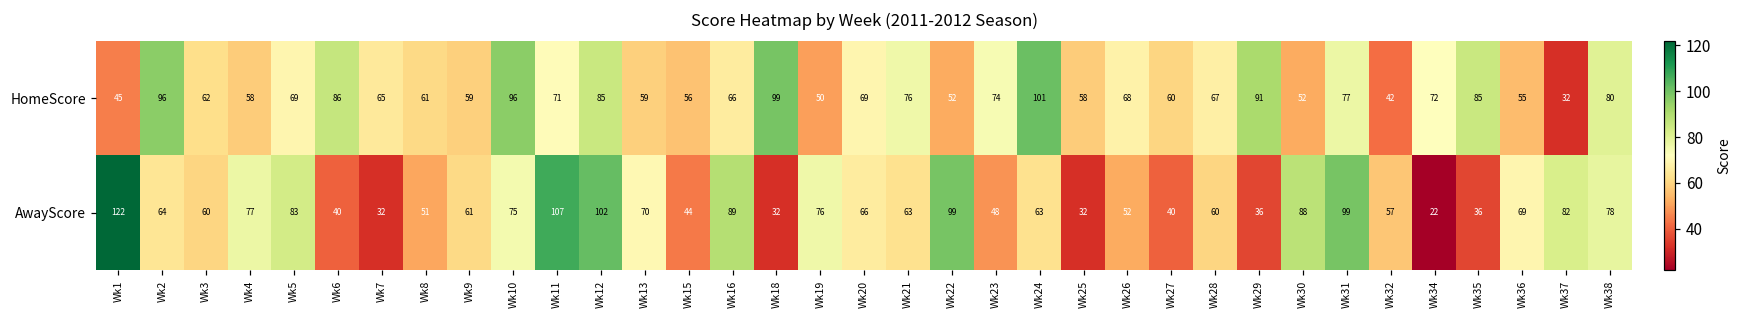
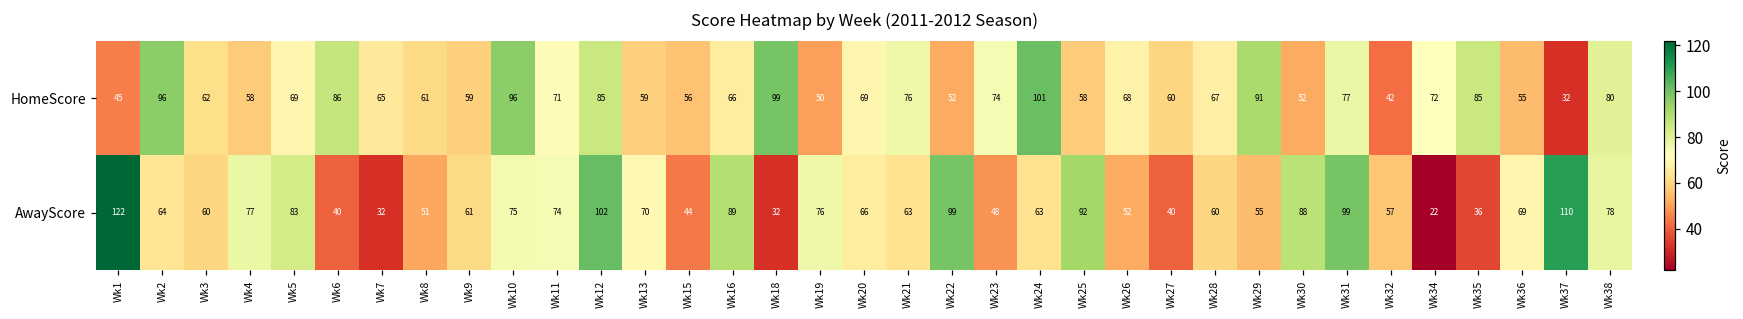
AwayScore, Wk11: 107 -> 74
AwayScore, Wk25: 32 -> 92
AwayScore, Wk29: 36 -> 55
AwayScore, Wk37: 82 -> 110
